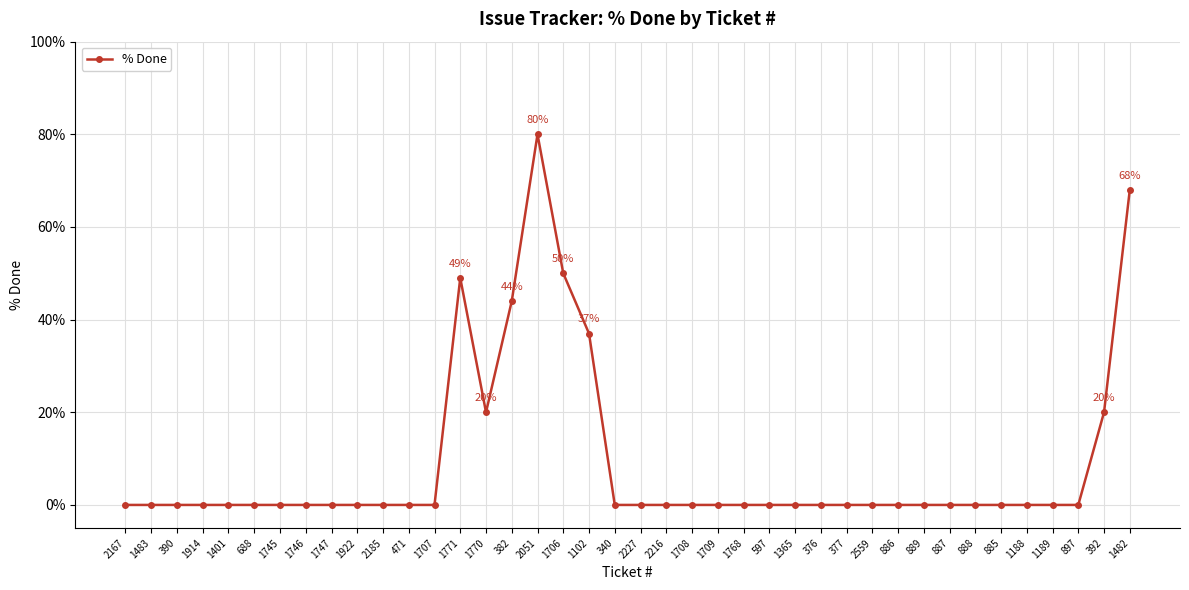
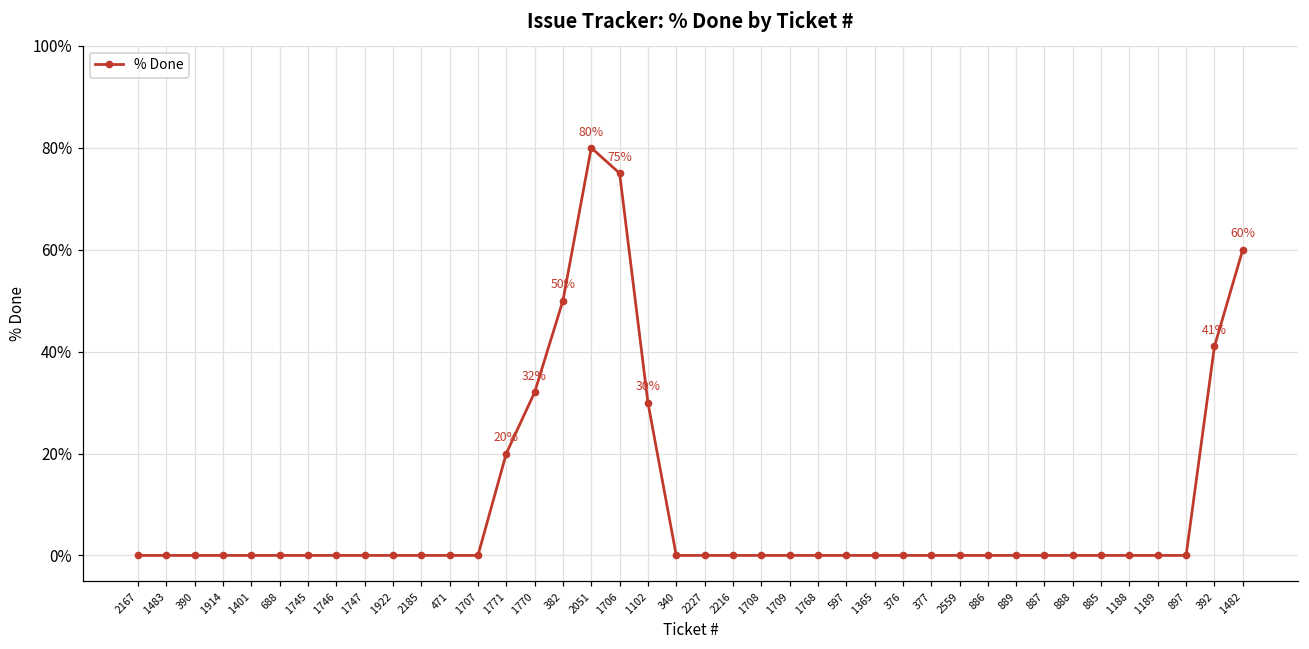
1771: 49% -> 20%
1770: 20% -> 32%
382: 44% -> 50%
1706: 50% -> 75%
1102: 37% -> 30%
392: 20% -> 41%
1482: 68% -> 60%
